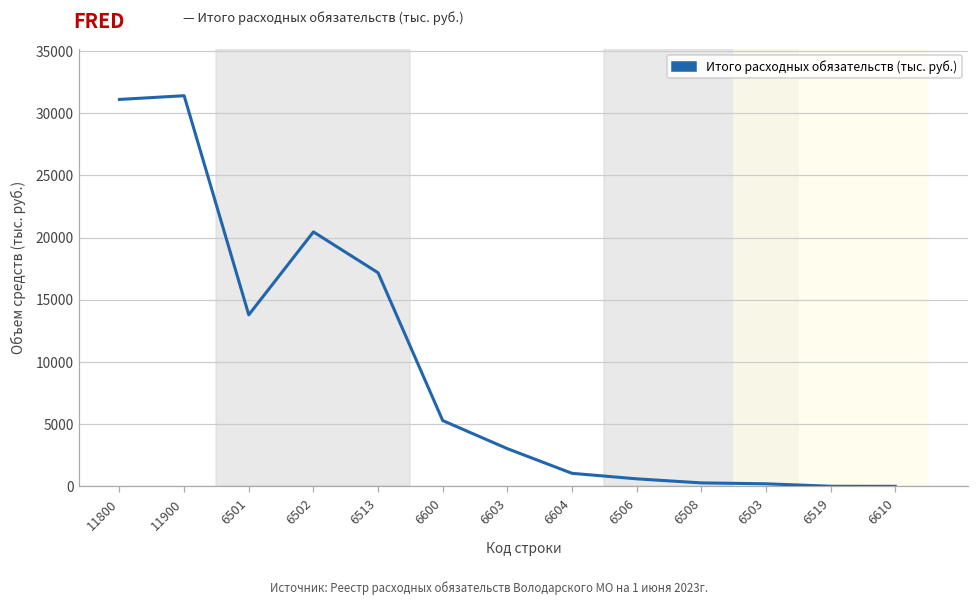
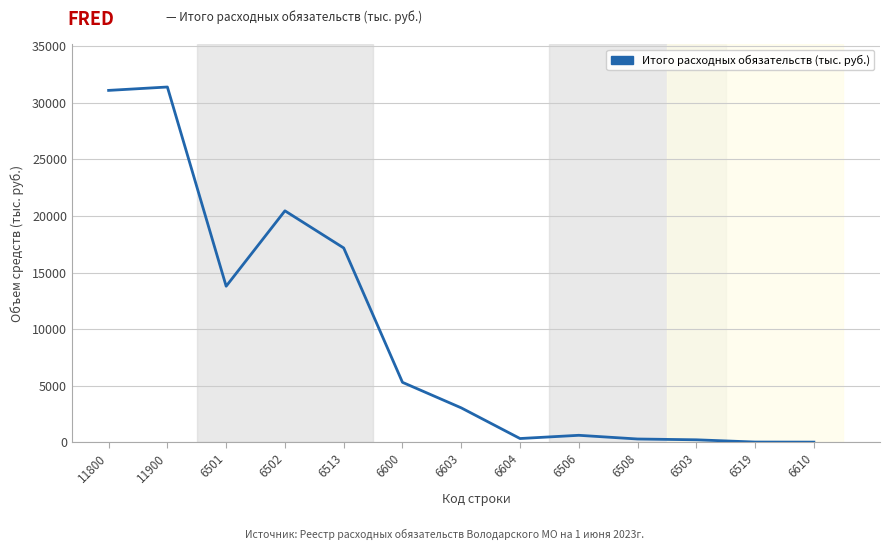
6604: 1100 -> 300
